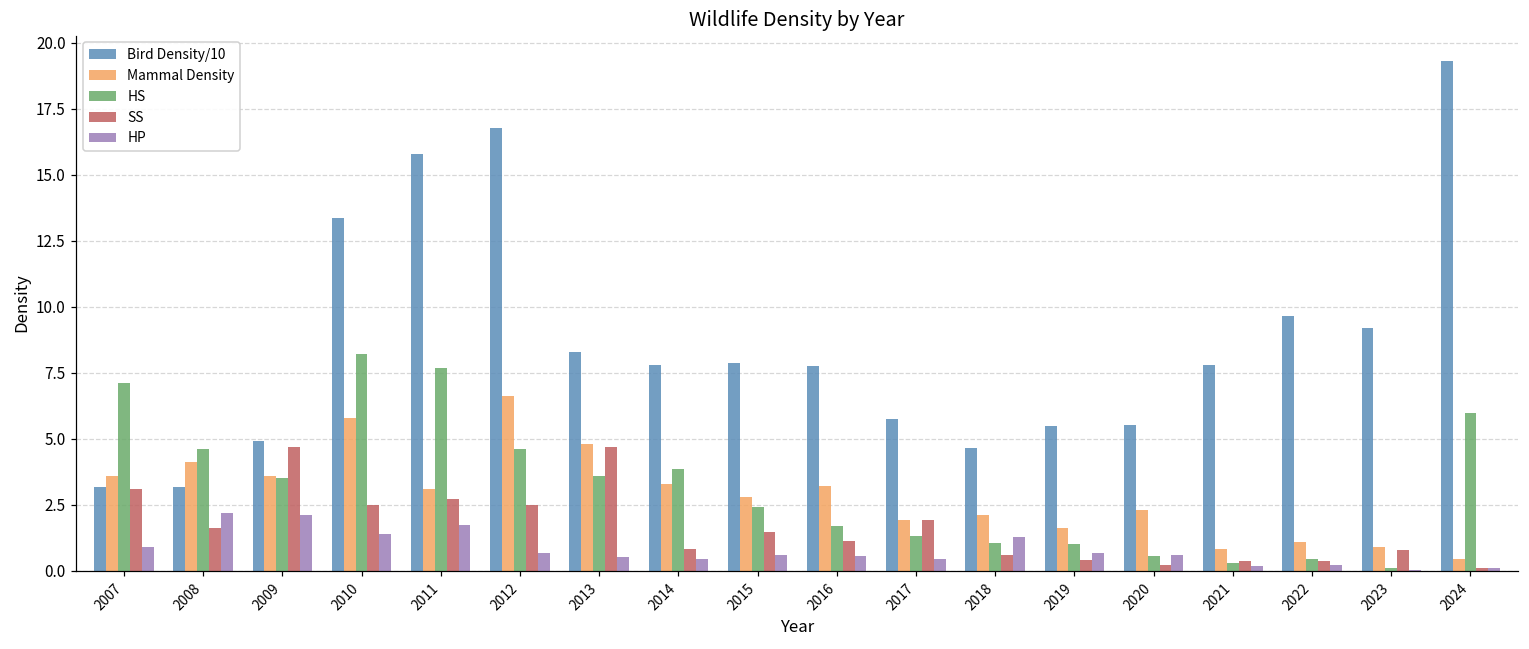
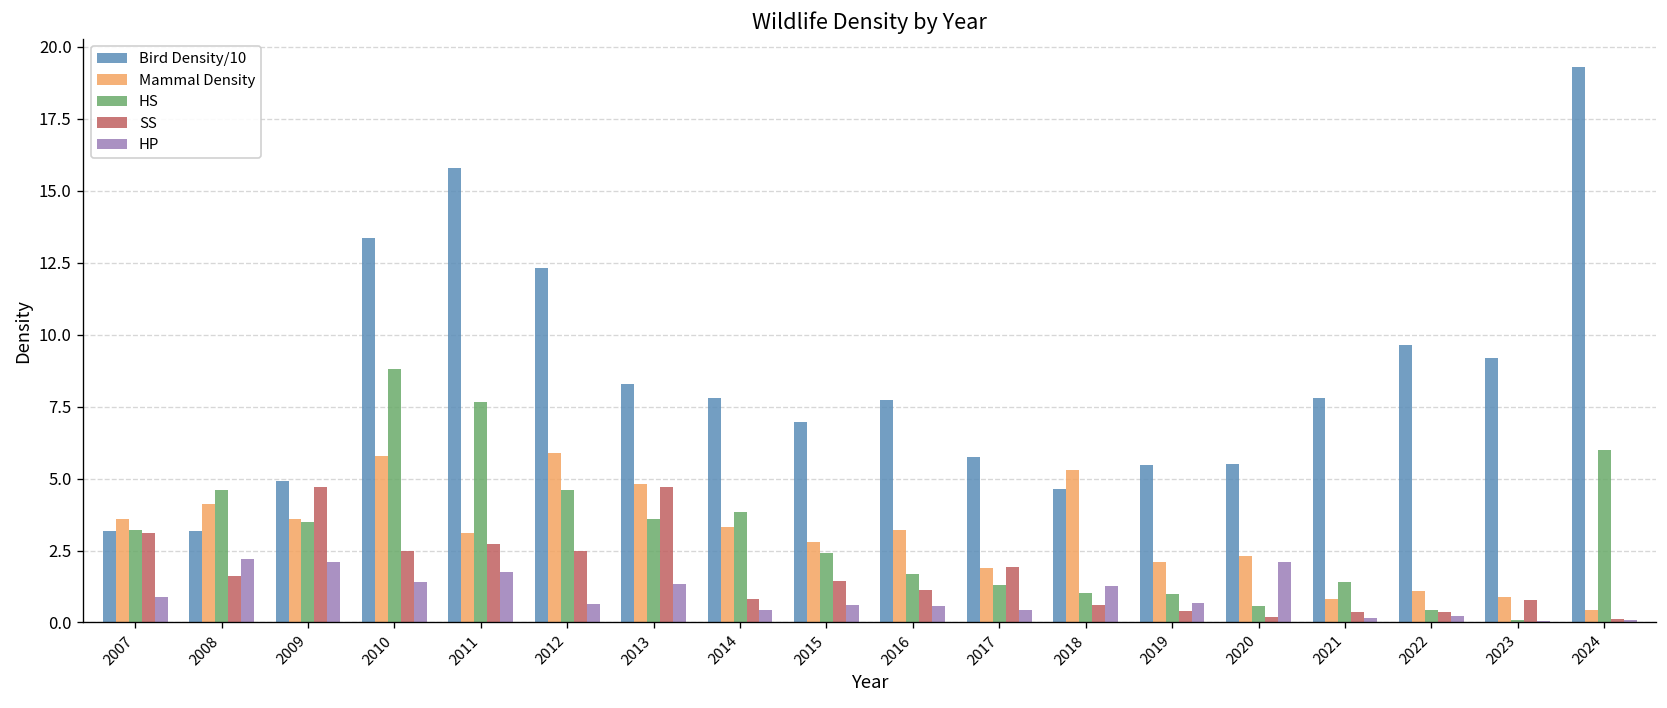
HS, 2007: 7.1 -> 3.2
HS, 2010: 8.2 -> 8.8
Bird Density/10, 2012: 16.8 -> 12.3
Mammal Density, 2012: 6.6 -> 5.9
HP, 2013: 0.5 -> 1.4
Bird Density/10, 2015: 7.9 -> 7.0
Mammal Density, 2018: 2.1 -> 5.3
Mammal Density, 2019: 1.6 -> 2.1
HP, 2020: 0.6 -> 2.1
HS, 2021: 0.3 -> 1.4
